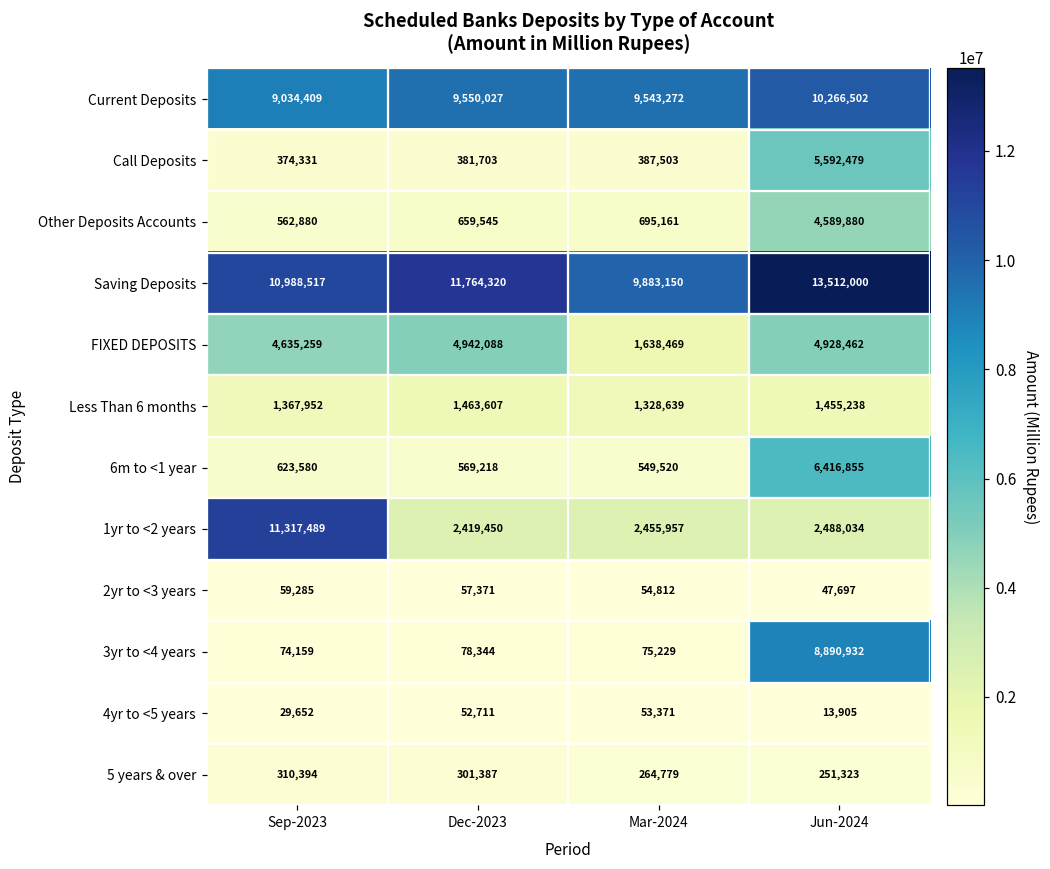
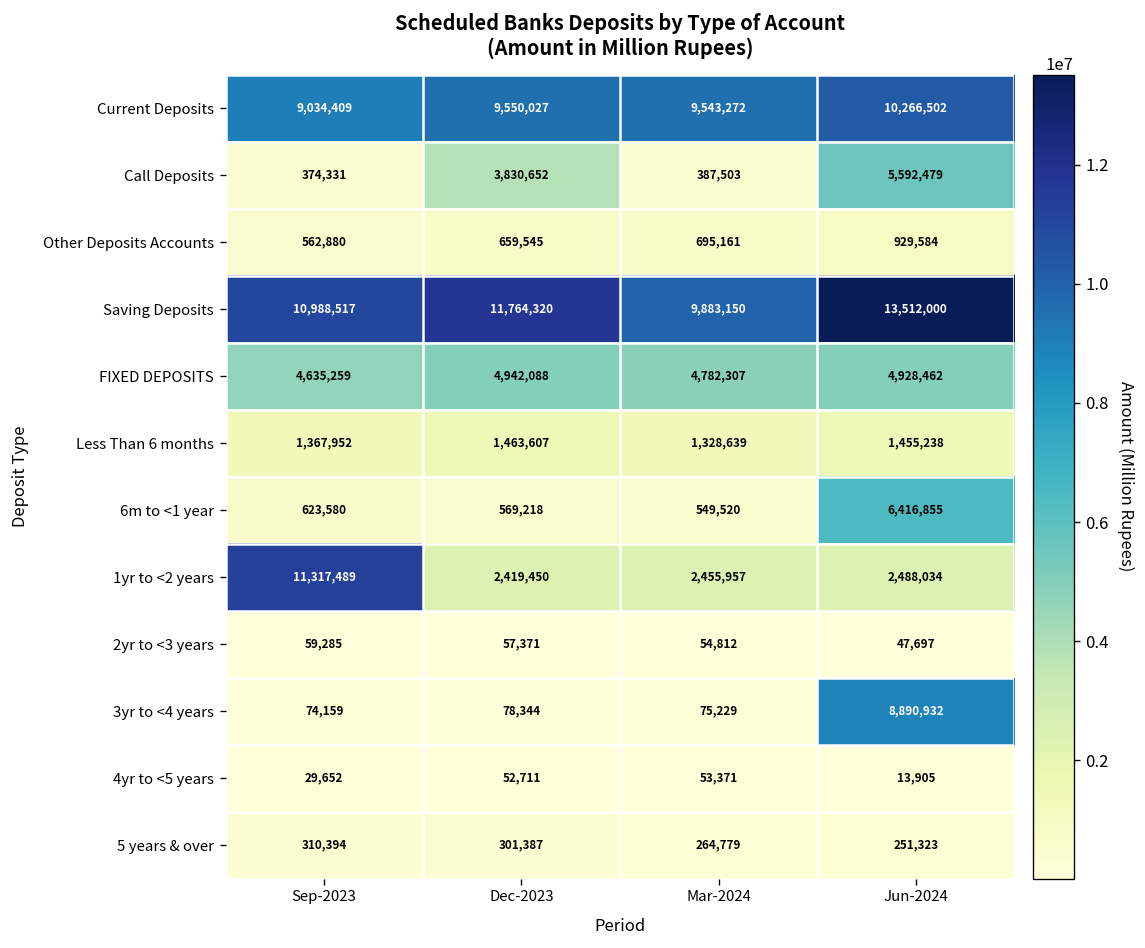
Call Deposits, Dec-2023: 381,703 -> 3,830,652
Other Deposits Accounts, Jun-2024: 4,589,880 -> 929,584
FIXED DEPOSITS, Mar-2024: 1,638,469 -> 4,782,307
